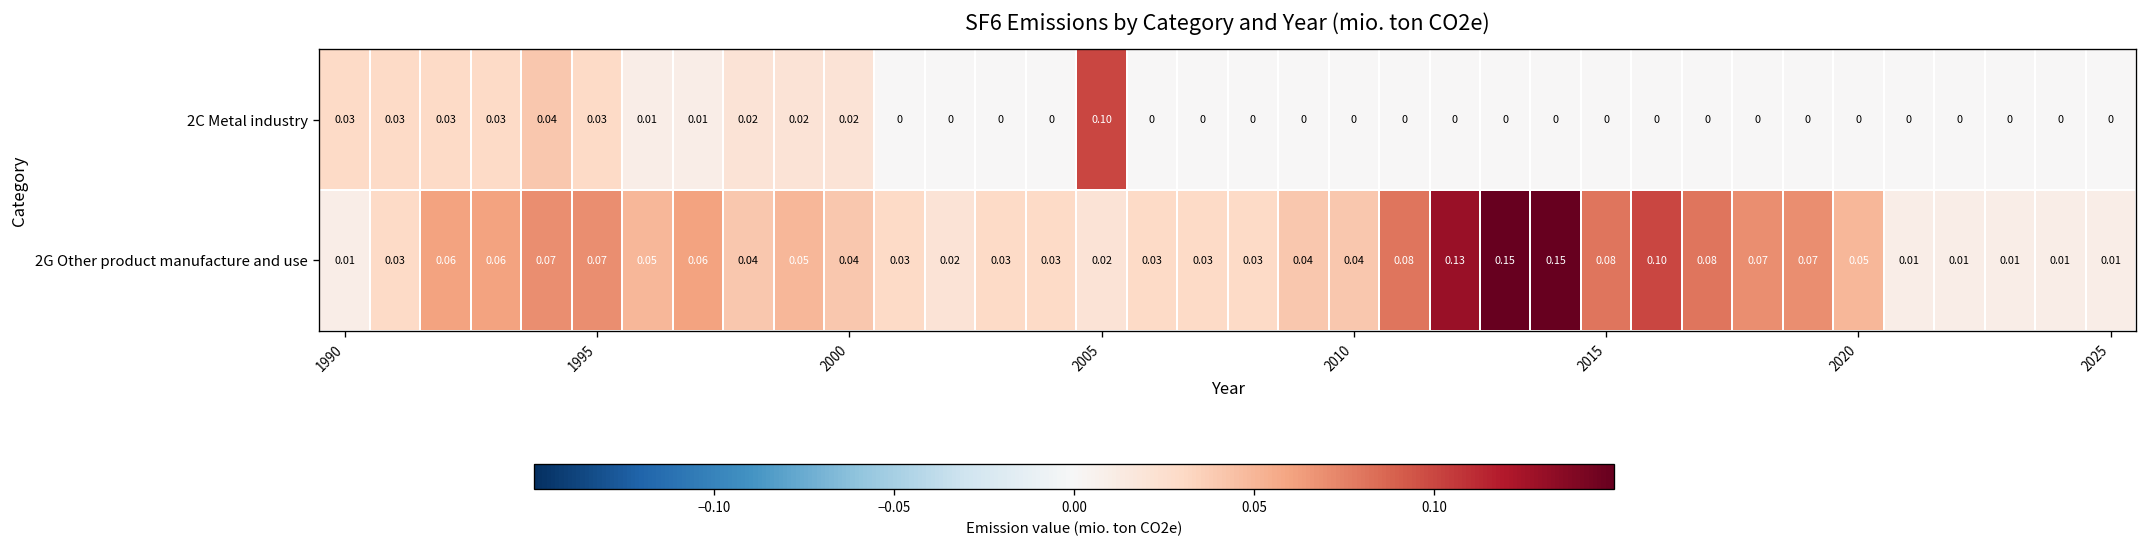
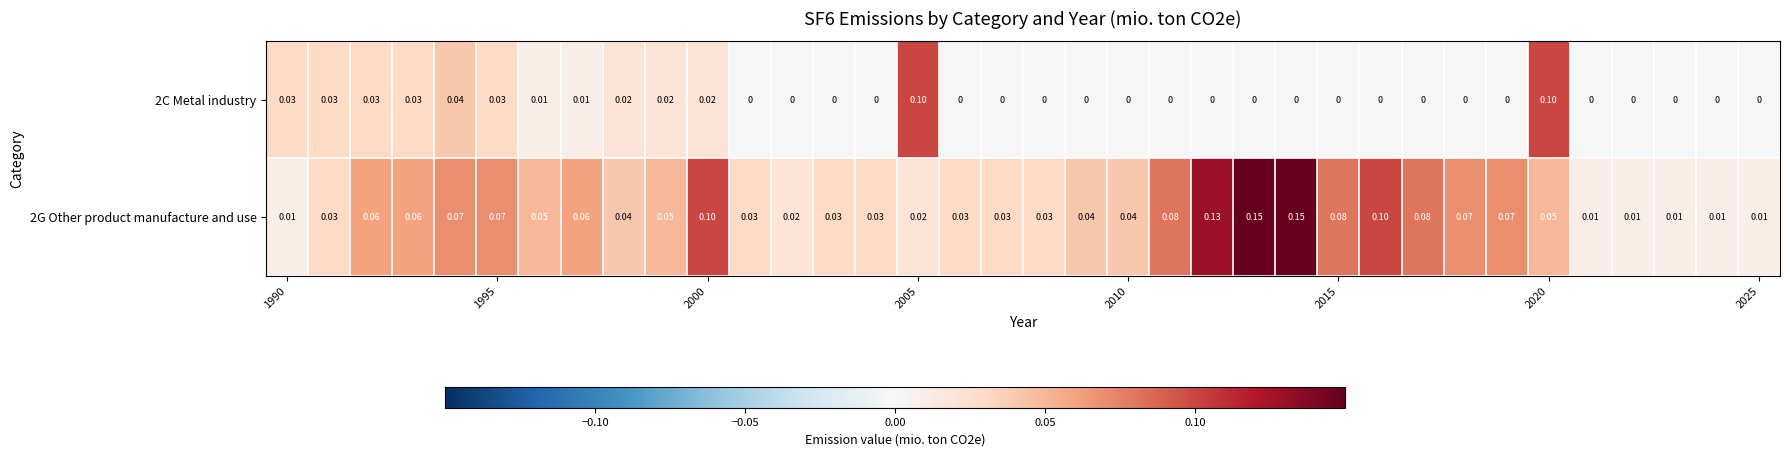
2C Metal industry, 2020: 0 -> 0.10
2G Other product manufacture and use, 2000: 0.04 -> 0.10
